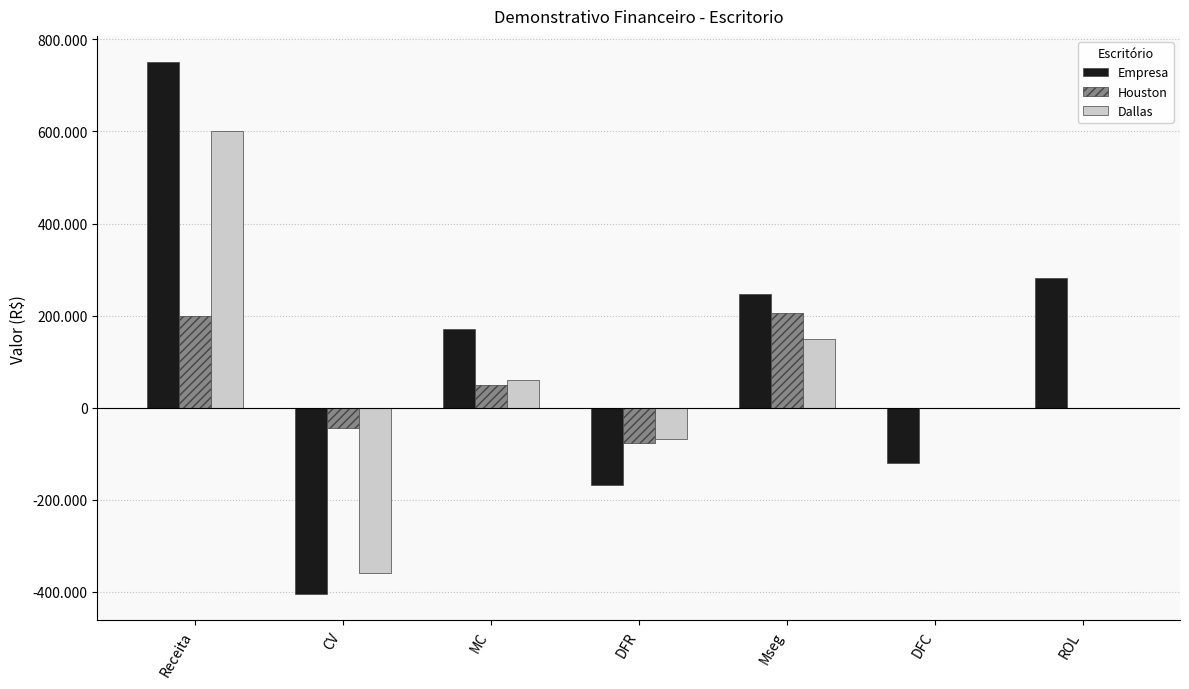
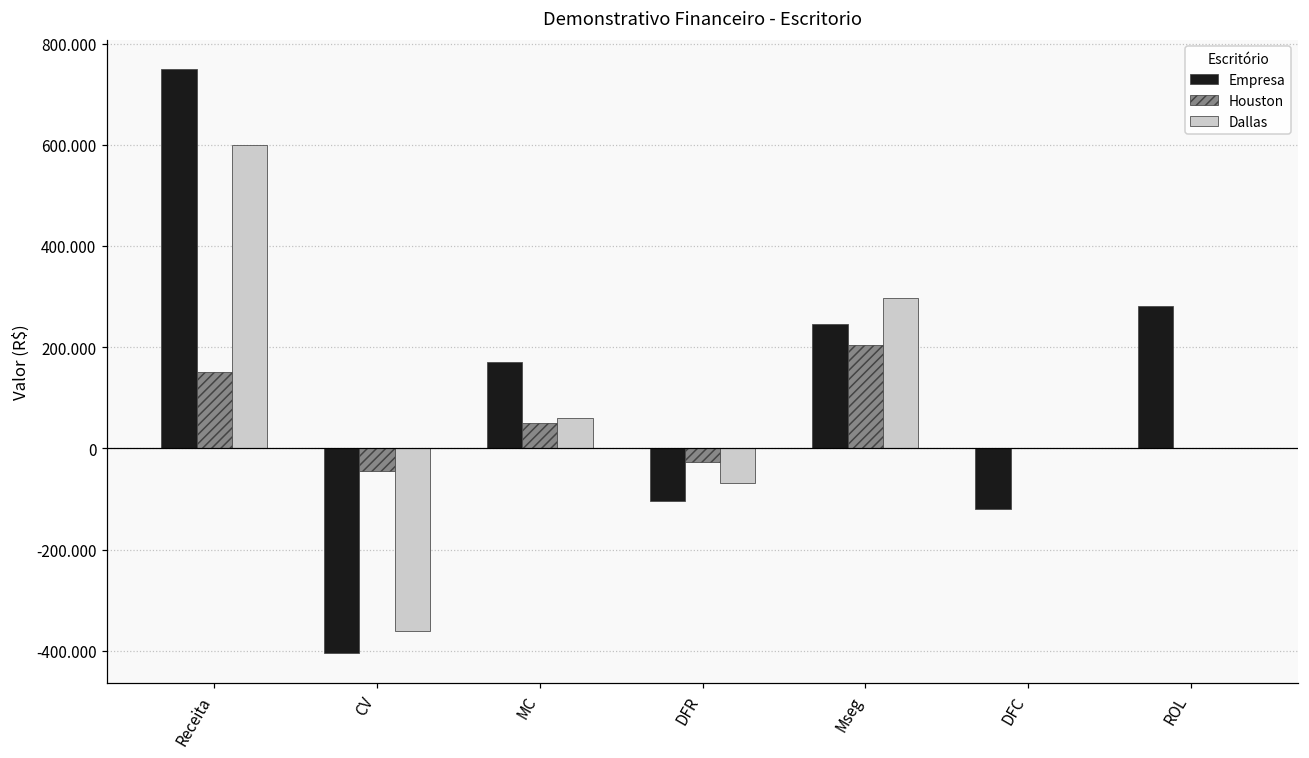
Houston, Receita: 200 -> 150
Empresa, DFR: -170 -> -100
Houston, DFR: -80 -> -30
Dallas, Mseg: 150 -> 300
